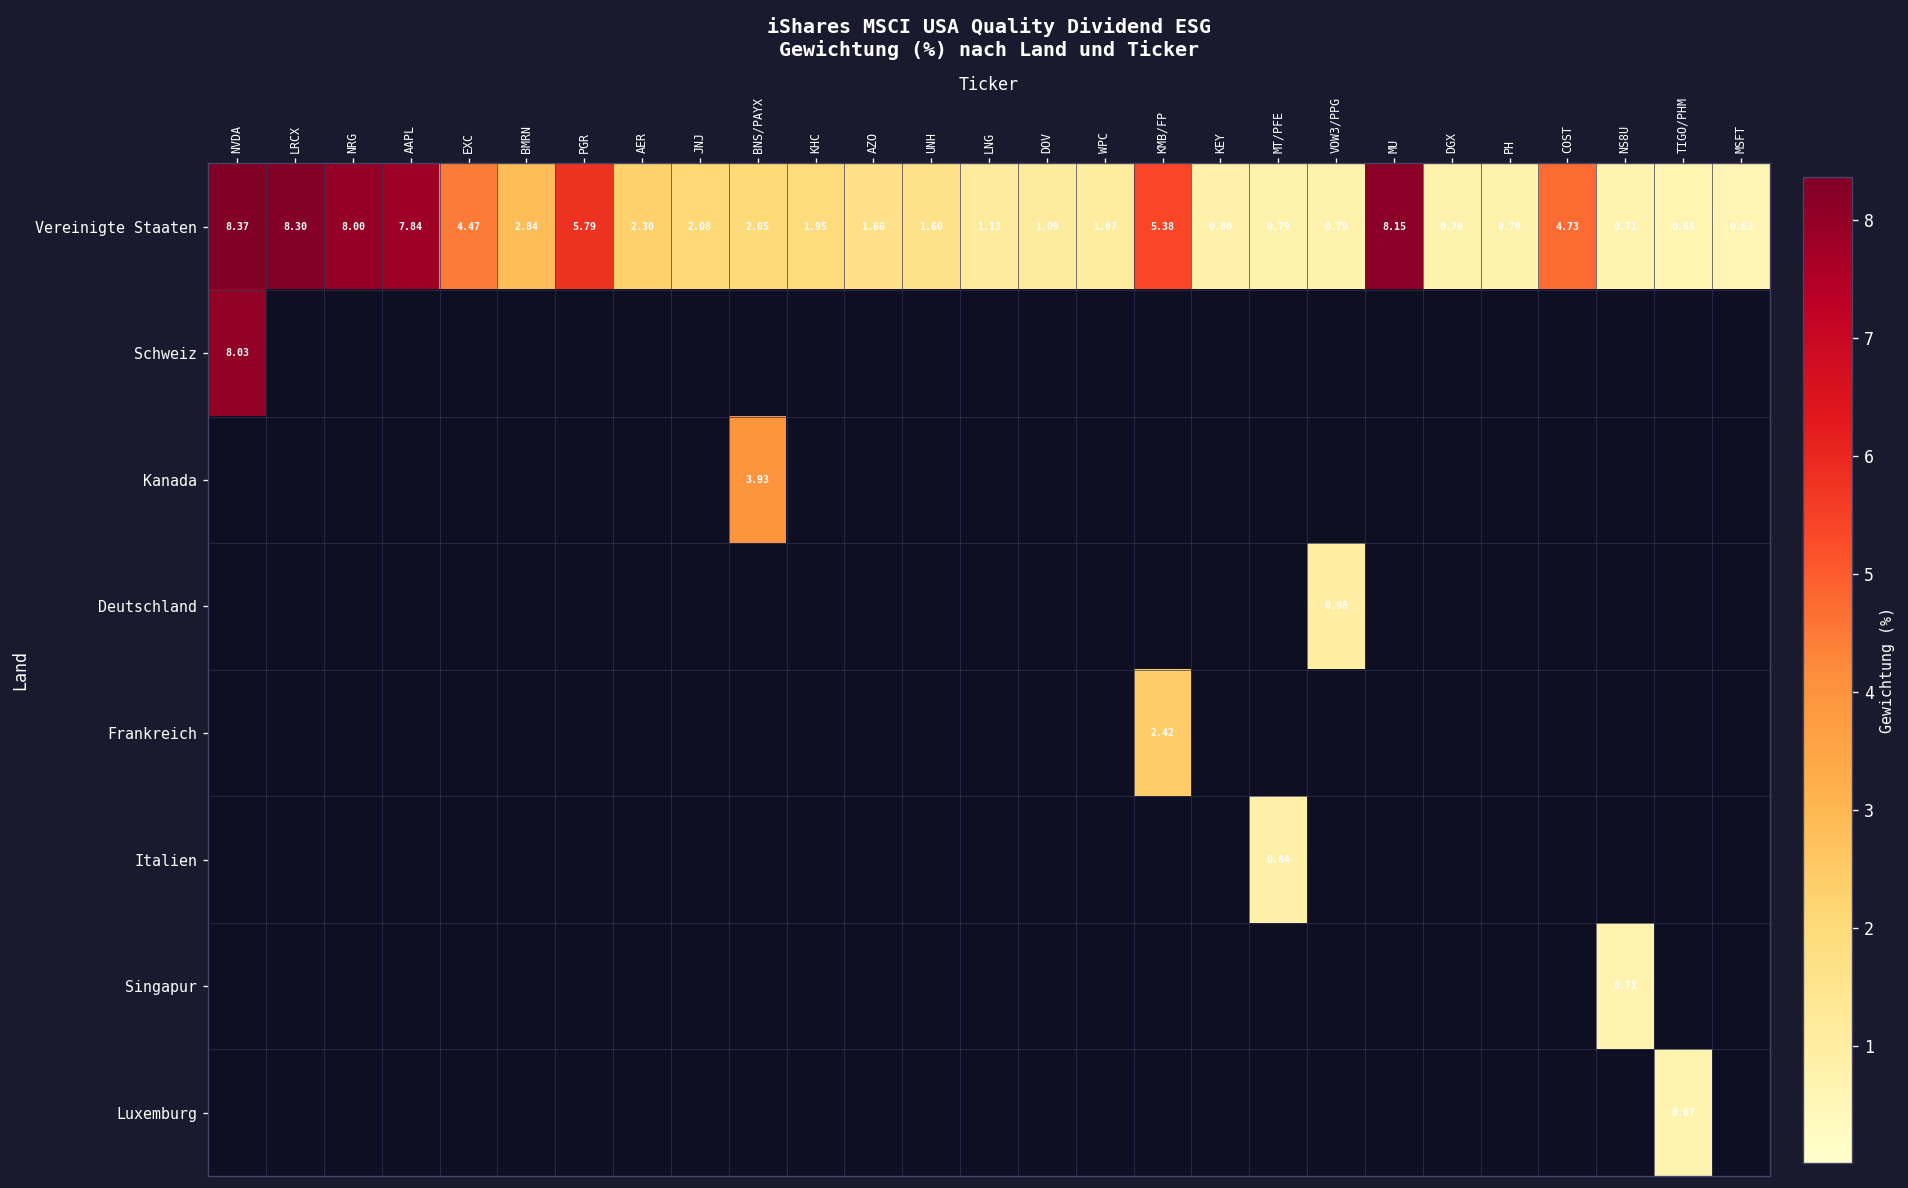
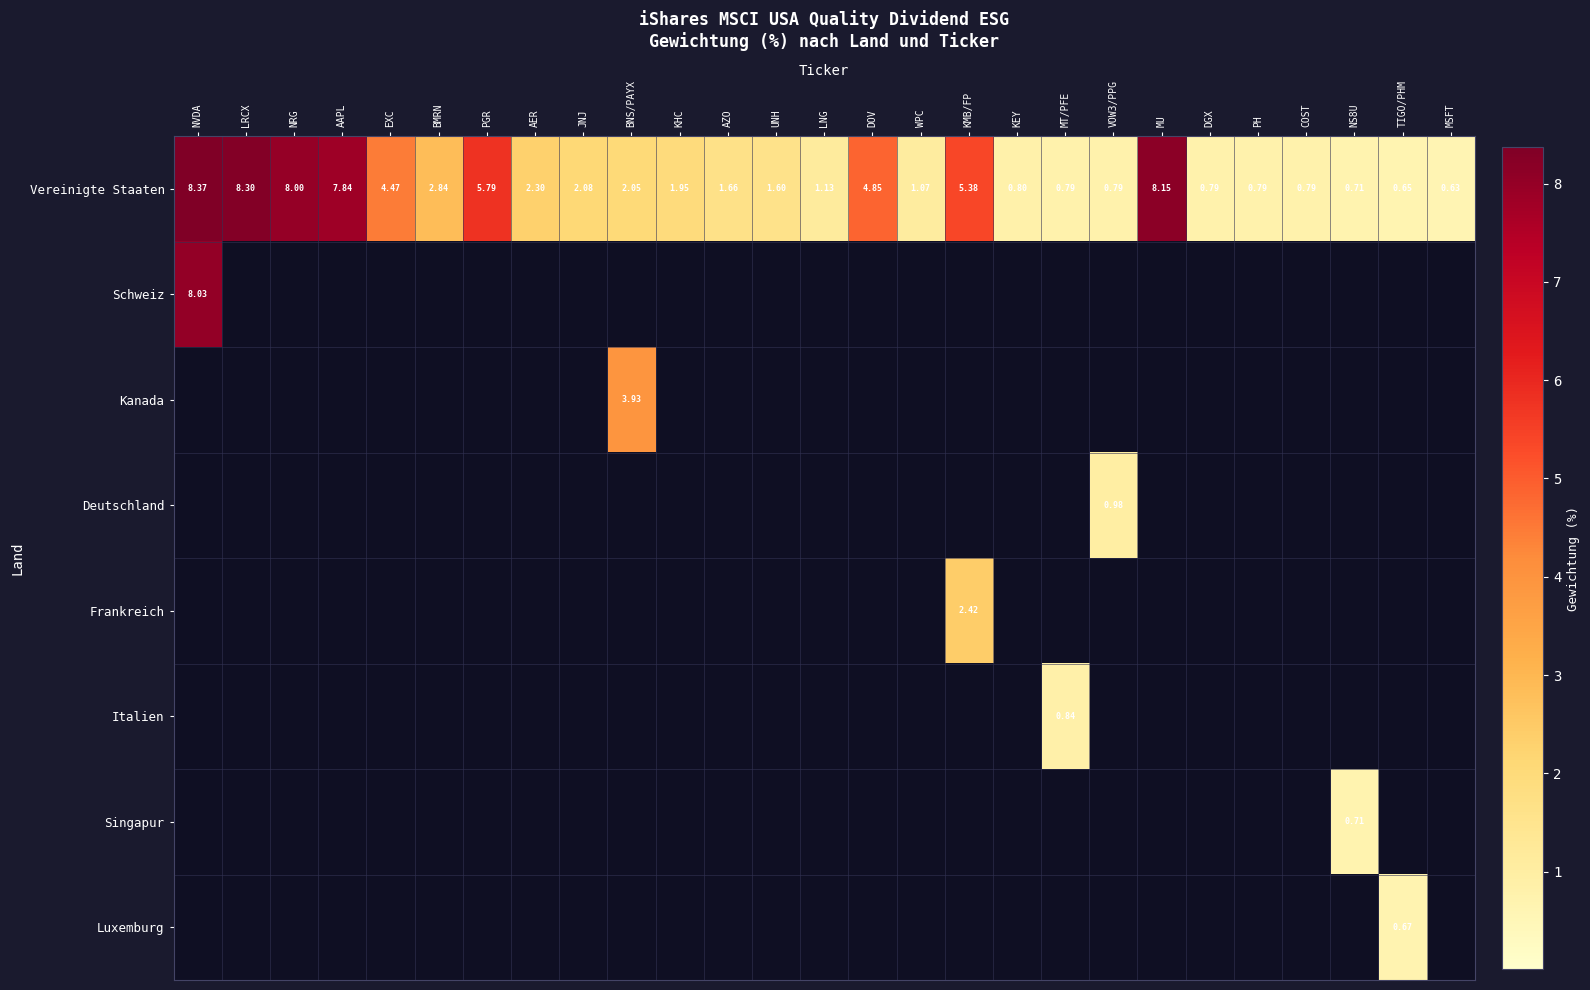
Vereinigte Staaten, DOV: 1.09 -> 4.85
Vereinigte Staaten, COST: 4.73 -> 0.79
